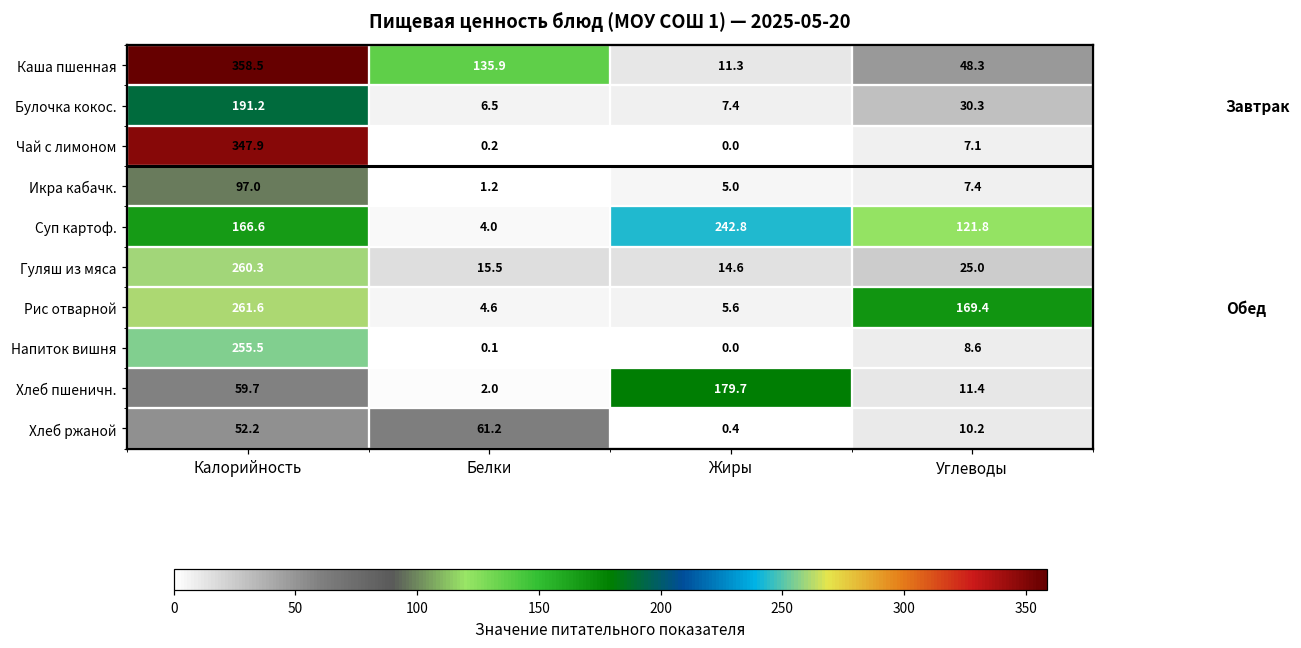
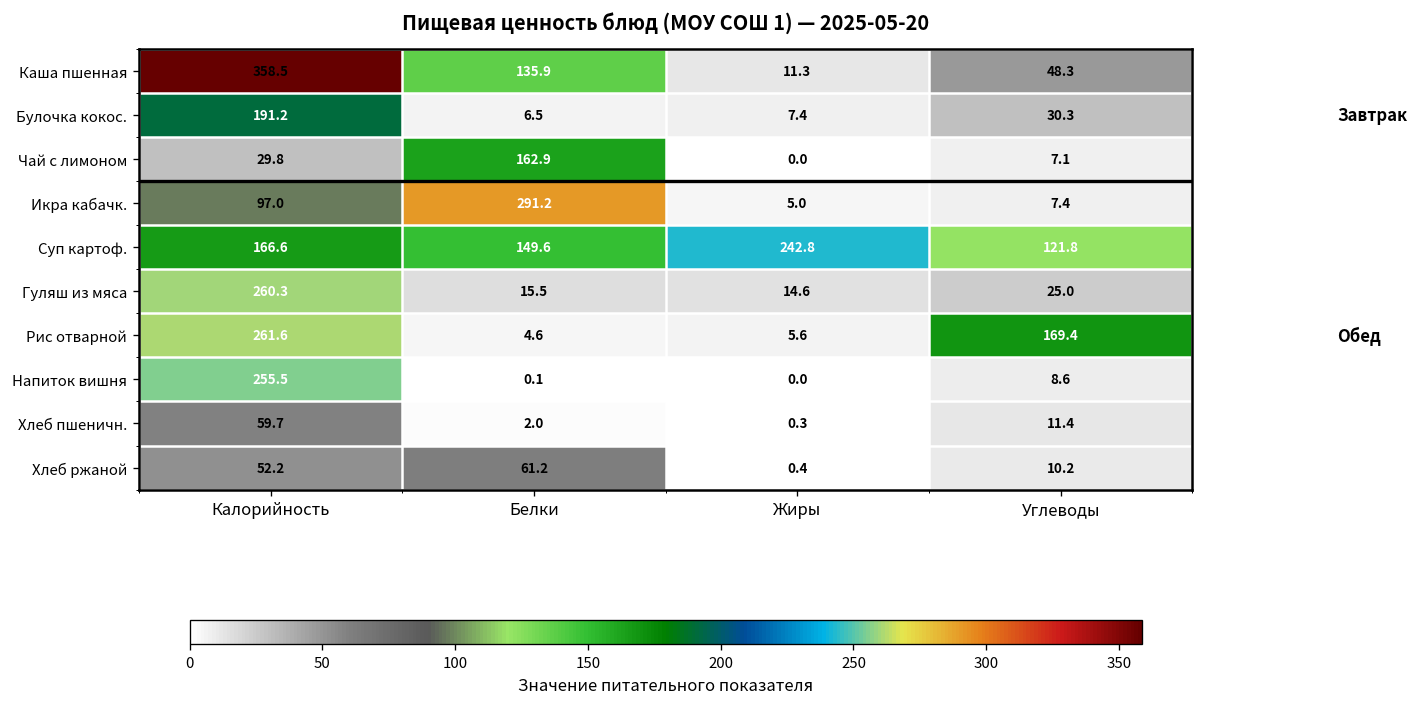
Чай с лимоном, Калорийность: 347.9 -> 29.8
Чай с лимоном, Белки: 0.2 -> 162.9
Икра кабачк., Белки: 1.2 -> 291.2
Суп картоф., Белки: 4.0 -> 149.6
Хлеб пшеничн., Жиры: 179.7 -> 0.3
